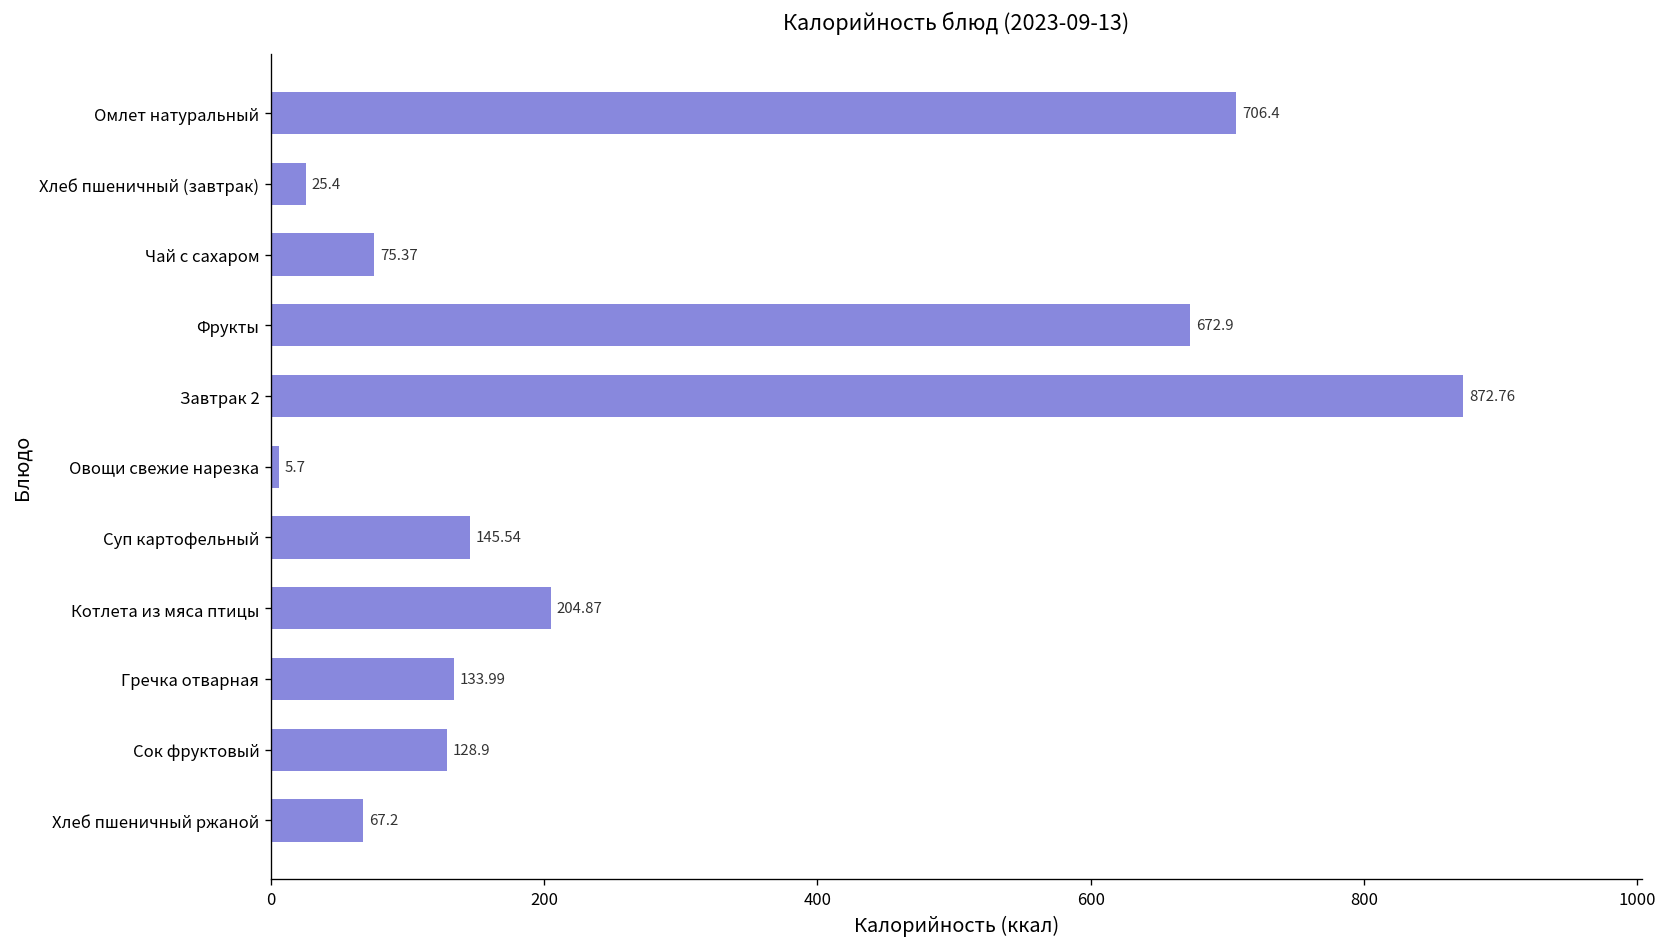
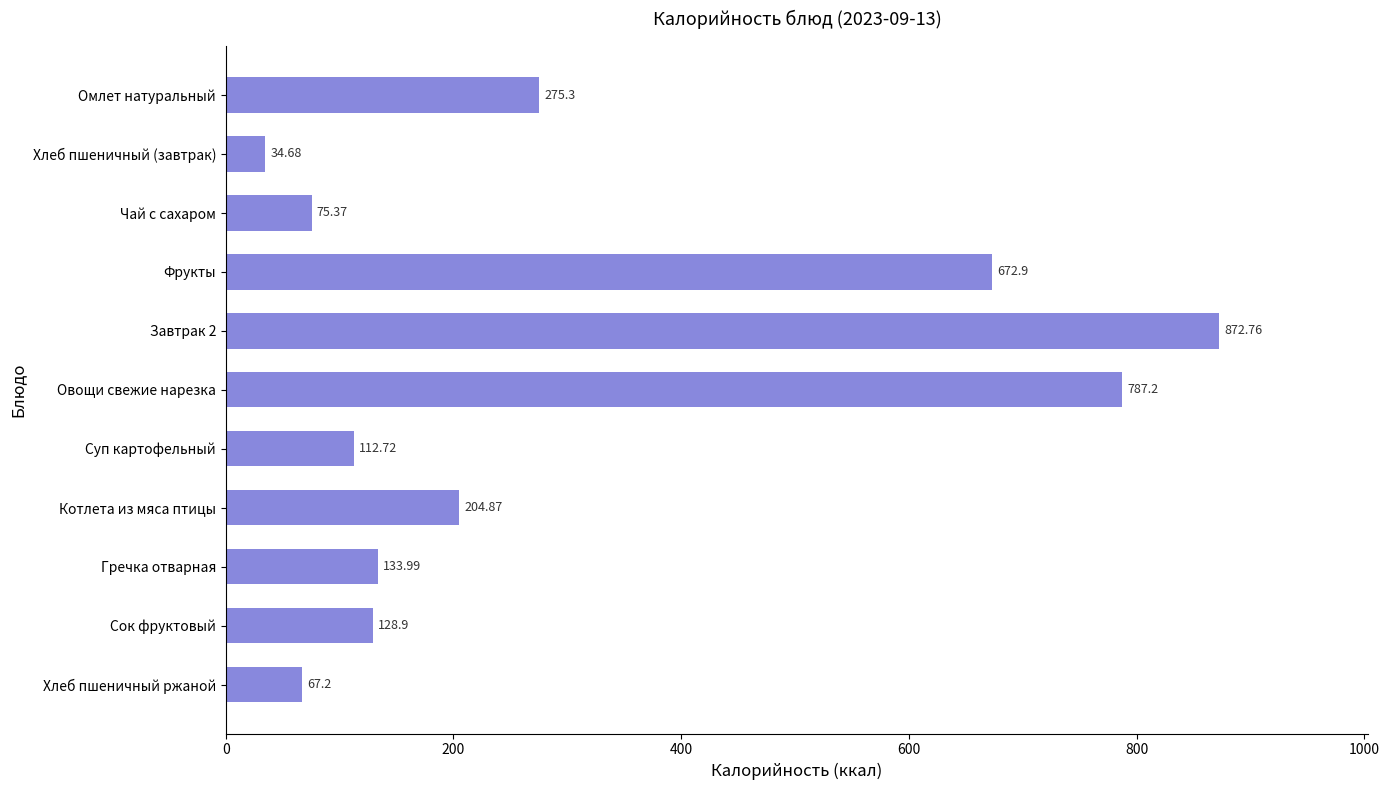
Омлет натуральный: 706.4 -> 275.3
Хлеб пшеничный (завтрак): 25.4 -> 34.68
Овощи свежие нарезка: 5.7 -> 787.2
Суп картофельный: 145.54 -> 112.72
